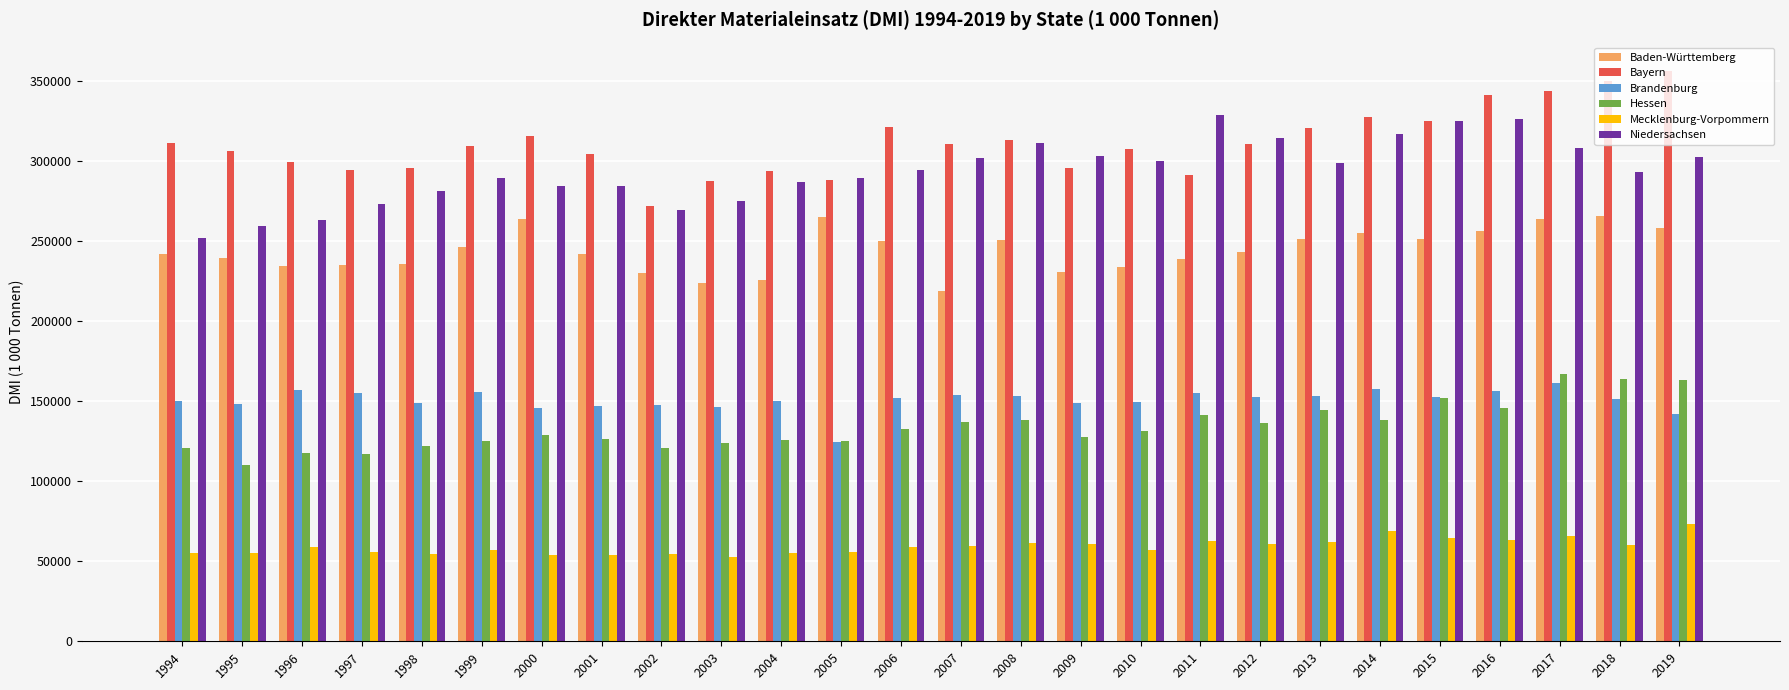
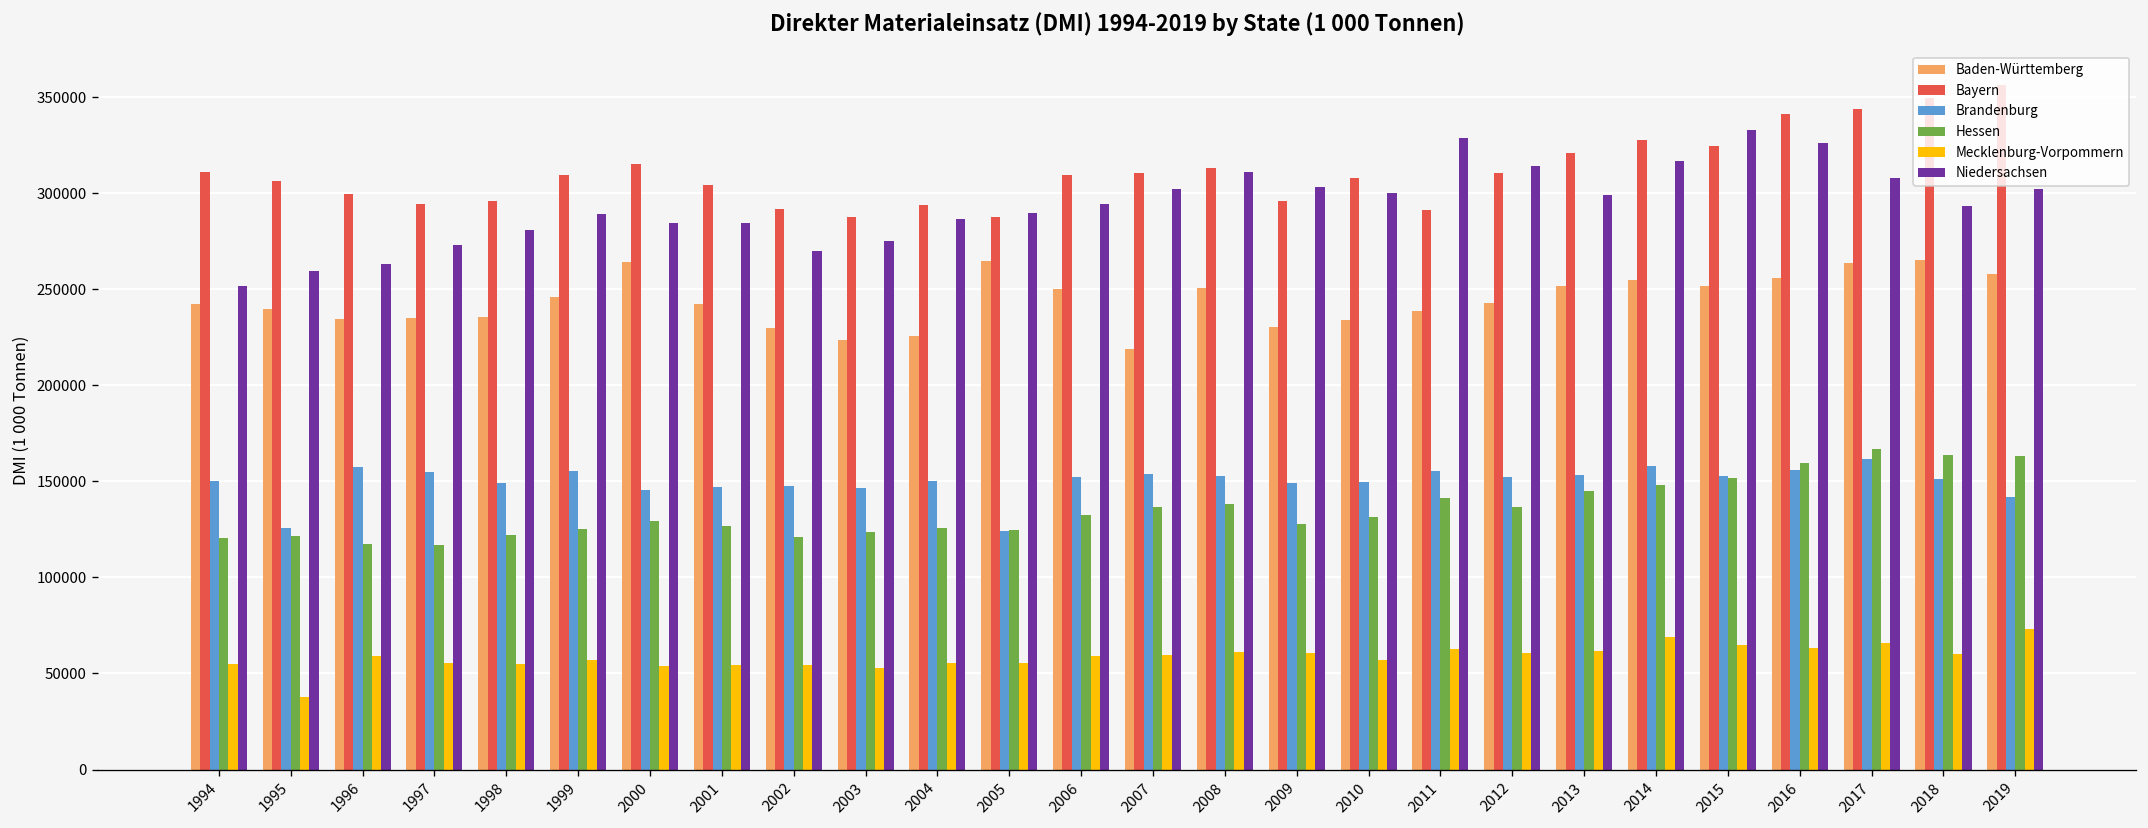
Brandenburg, 1995: 148000 -> 126000
Hessen, 1995: 110000 -> 122000
Mecklenburg-Vorpommern, 1995: 55000 -> 38000
Bayern, 2002: 272000 -> 292000
Bayern, 2006: 321000 -> 309000
Hessen, 2014: 138000 -> 148000
Niedersachsen, 2015: 325000 -> 333000
Hessen, 2016: 145000 -> 159000
